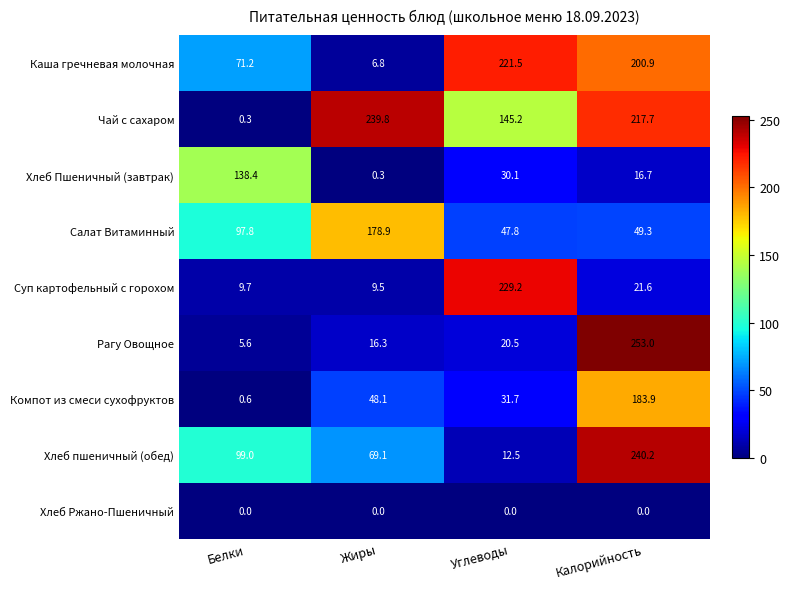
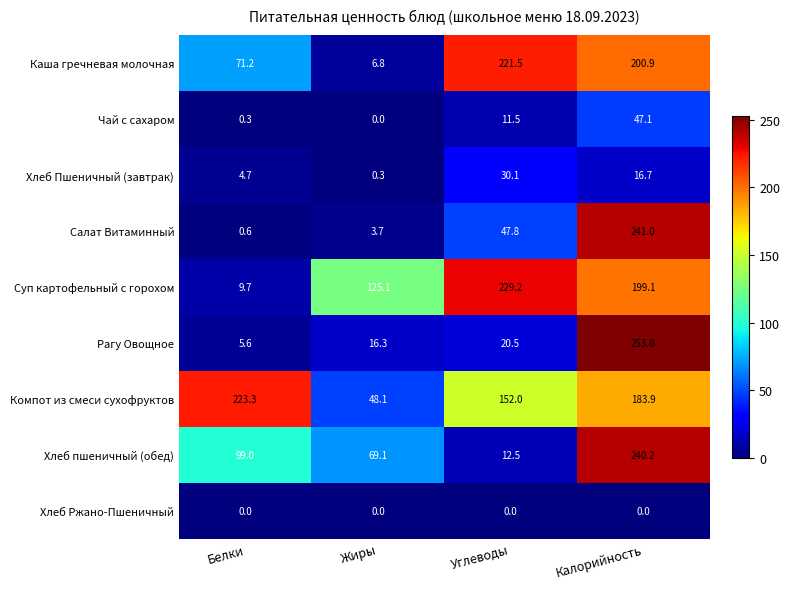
Чай с сахаром, Жиры: 239.8 -> 0.0
Чай с сахаром, Углеводы: 145.2 -> 11.5
Чай с сахаром, Калорийность: 217.7 -> 47.1
Хлеб Пшеничный (завтрак), Белки: 138.4 -> 4.7
Салат Витаминный, Белки: 97.8 -> 0.6
Салат Витаминный, Жиры: 178.9 -> 3.7
Салат Витаминный, Калорийность: 49.3 -> 241.0
Суп картофельный с горохом, Жиры: 9.5 -> 125.1
Суп картофельный с горохом, Калорийность: 21.6 -> 199.1
Компот из смеси сухофруктов, Белки: 0.6 -> 223.3
Компот из смеси сухофруктов, Углеводы: 31.7 -> 152.0
